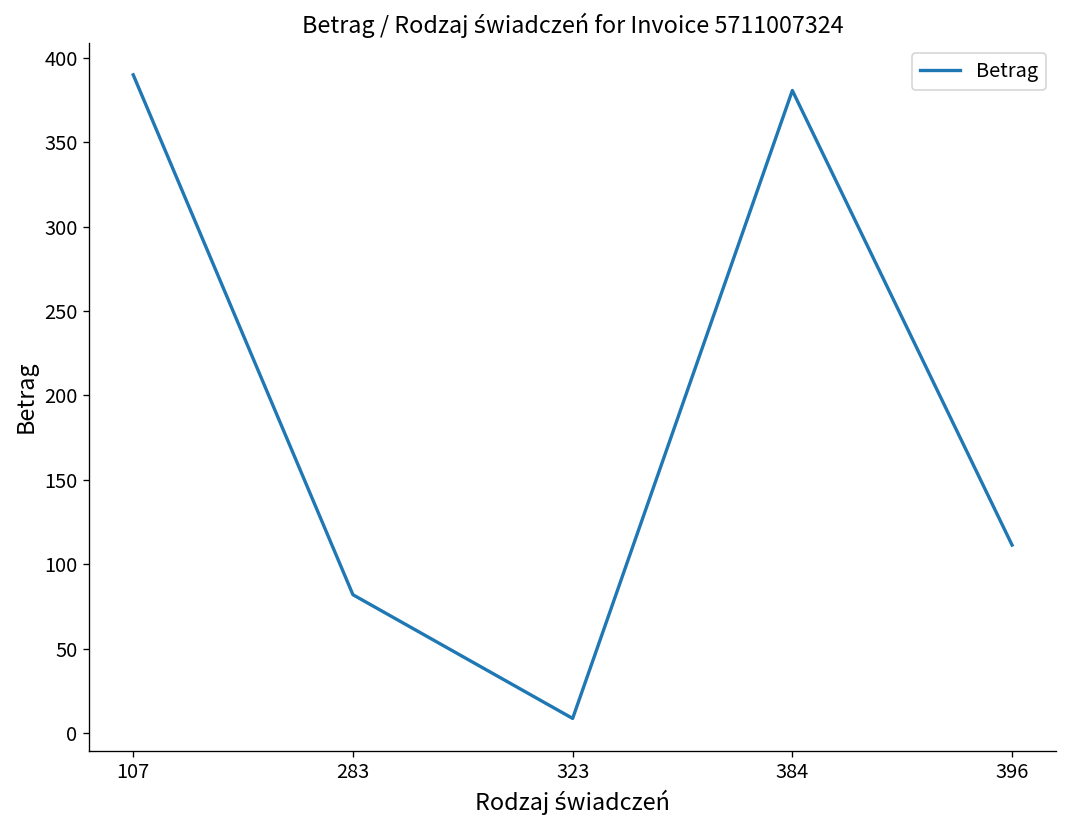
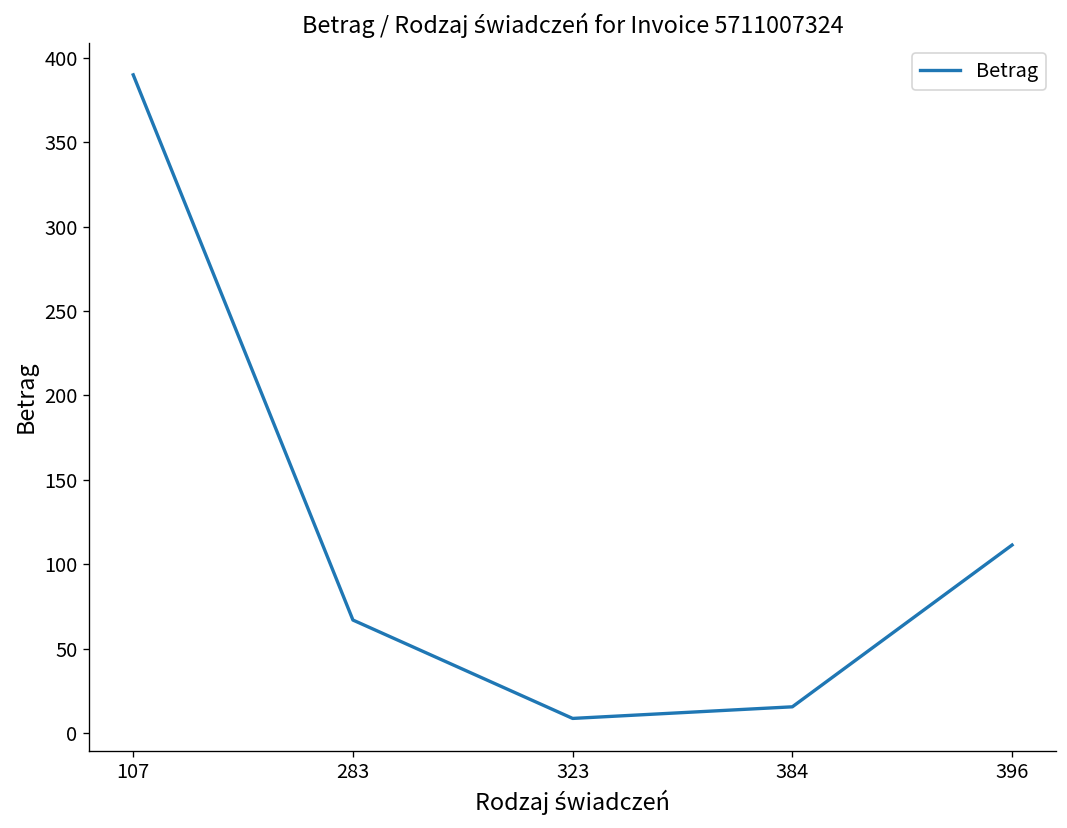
283: 82 -> 67
384: 381 -> 15
